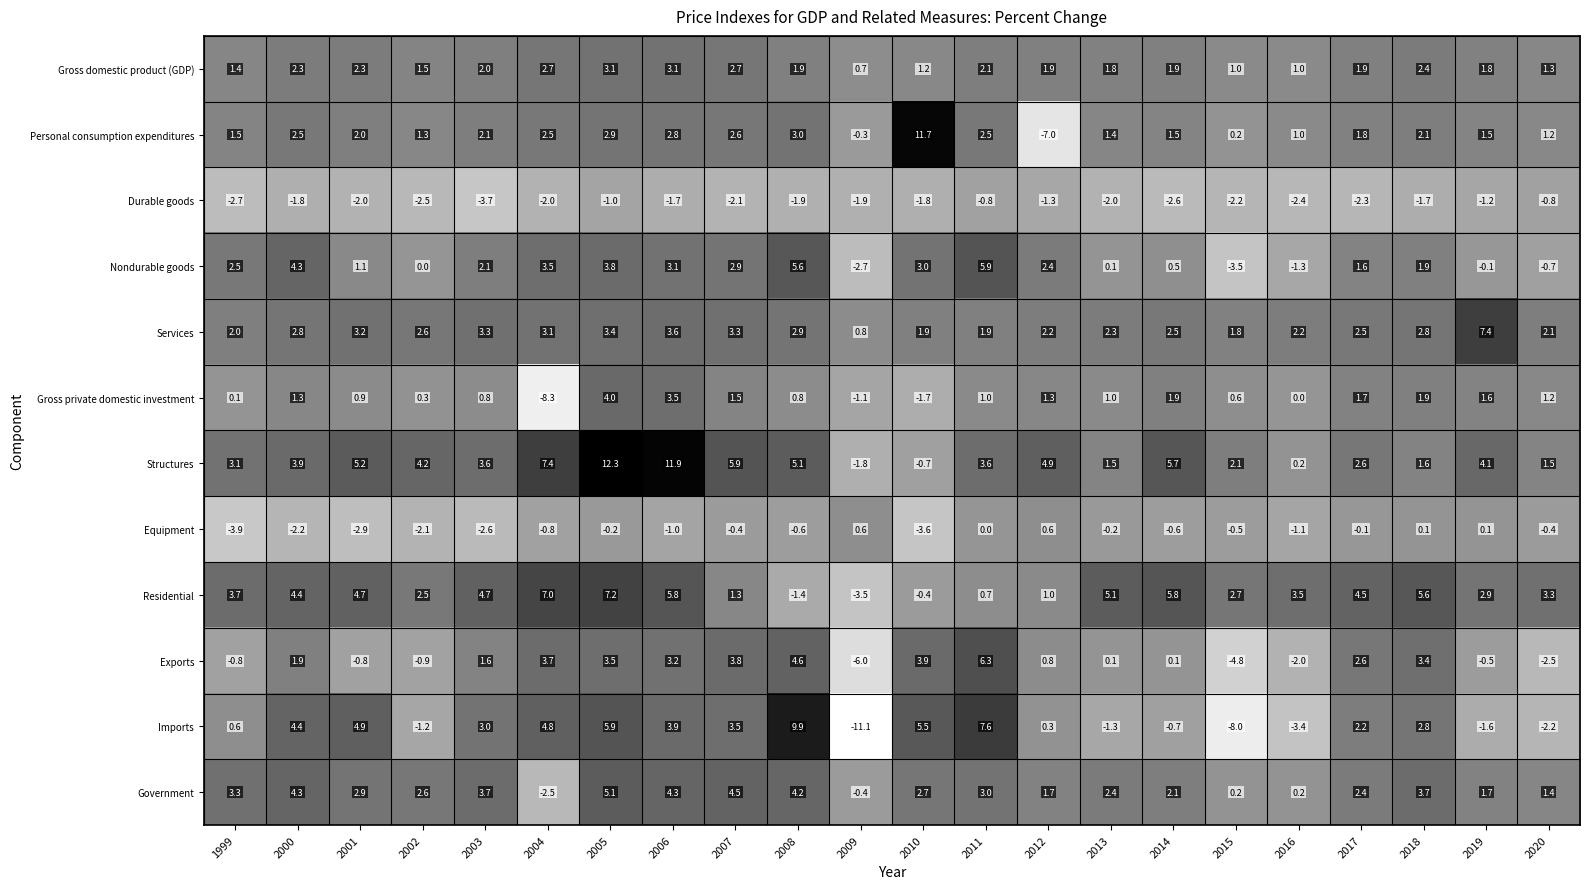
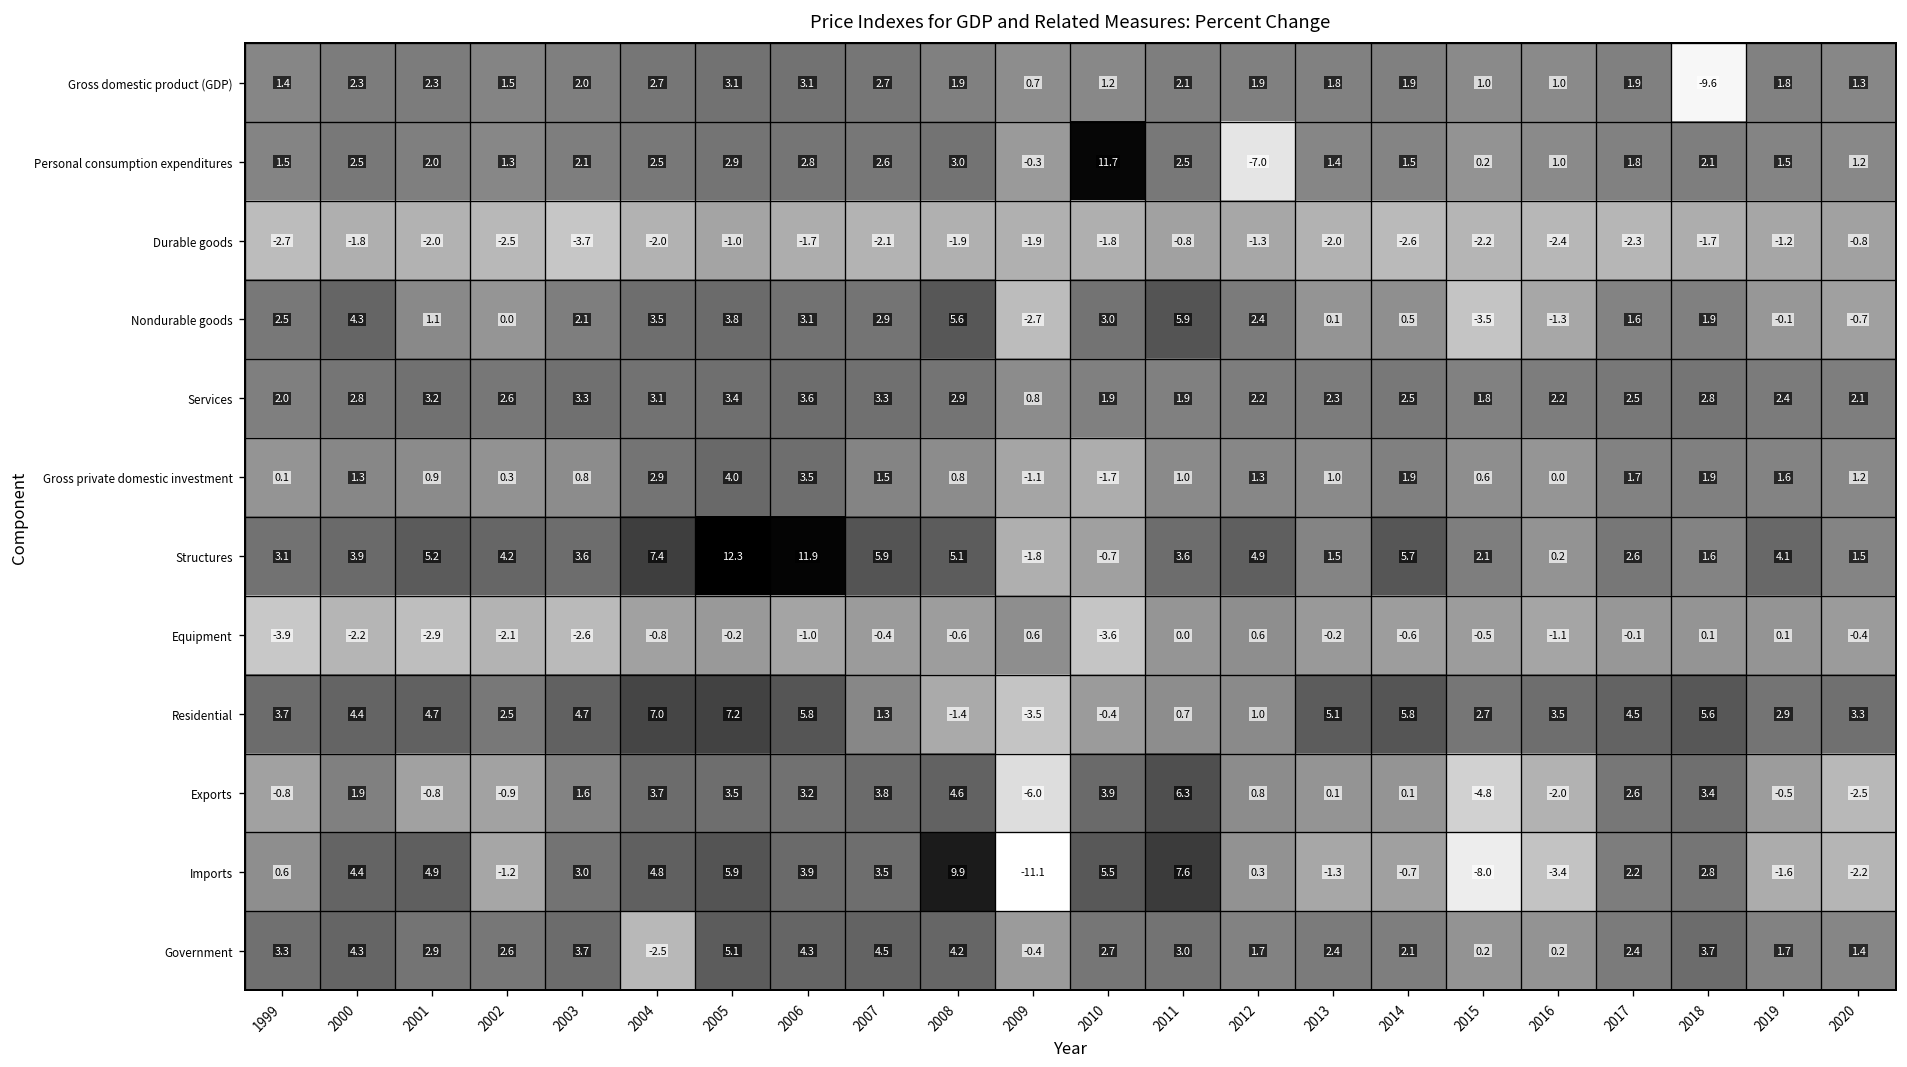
Gross domestic product (GDP), 2018: 2.4 -> -9.6
Services, 2019: 7.4 -> 2.4
Gross private domestic investment, 2004: -8.3 -> 2.9
